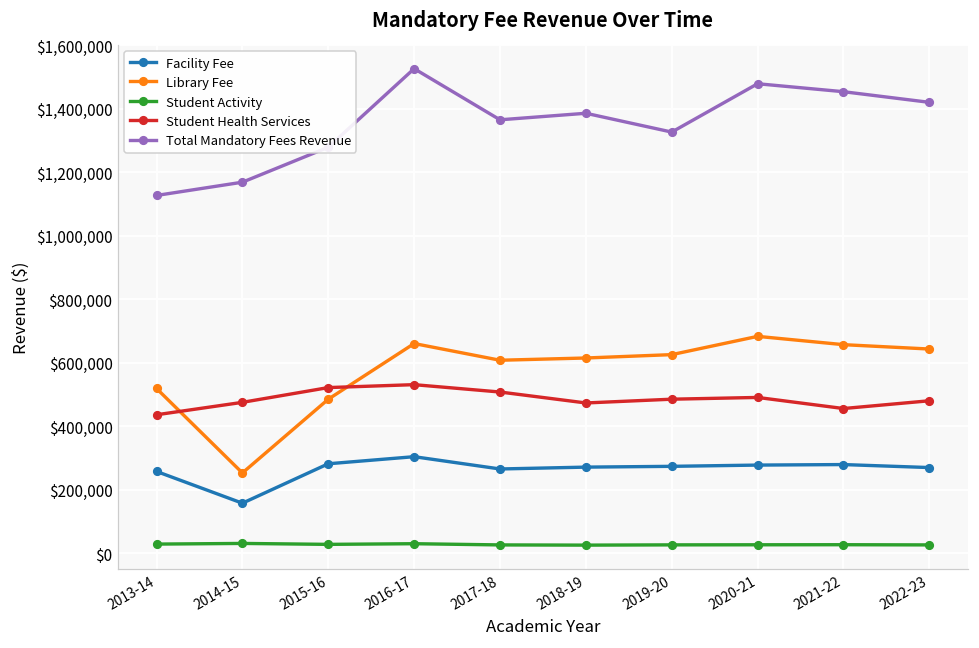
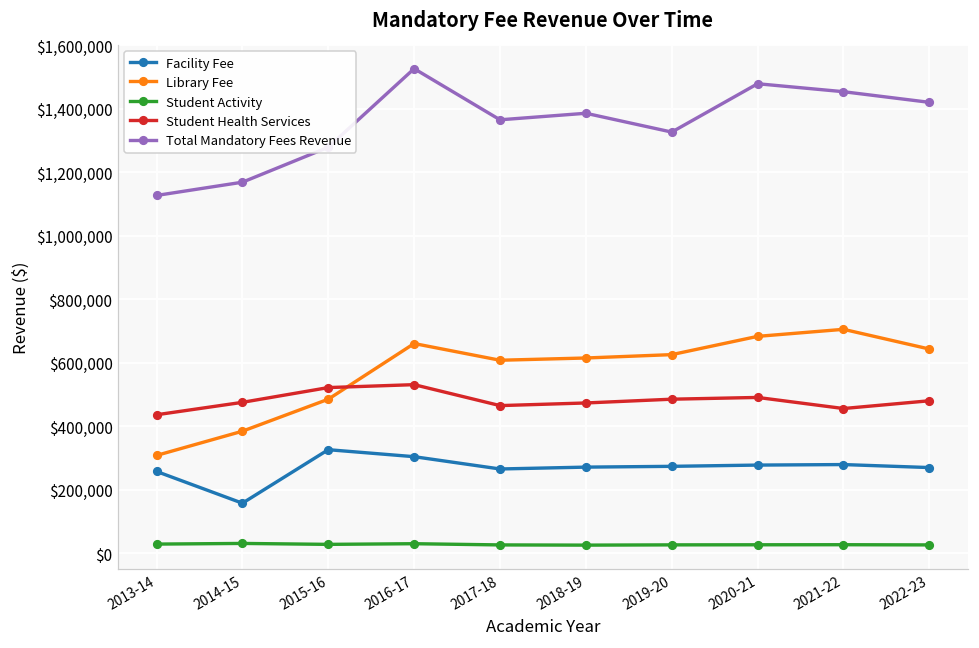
Library Fee, 2013-14: $520,000 -> $310,000
Library Fee, 2014-15: $250,000 -> $380,000
Facility Fee, 2015-16: $280,000 -> $330,000
Student Health Services, 2017-18: $510,000 -> $460,000
Library Fee, 2021-22: $660,000 -> $710,000
